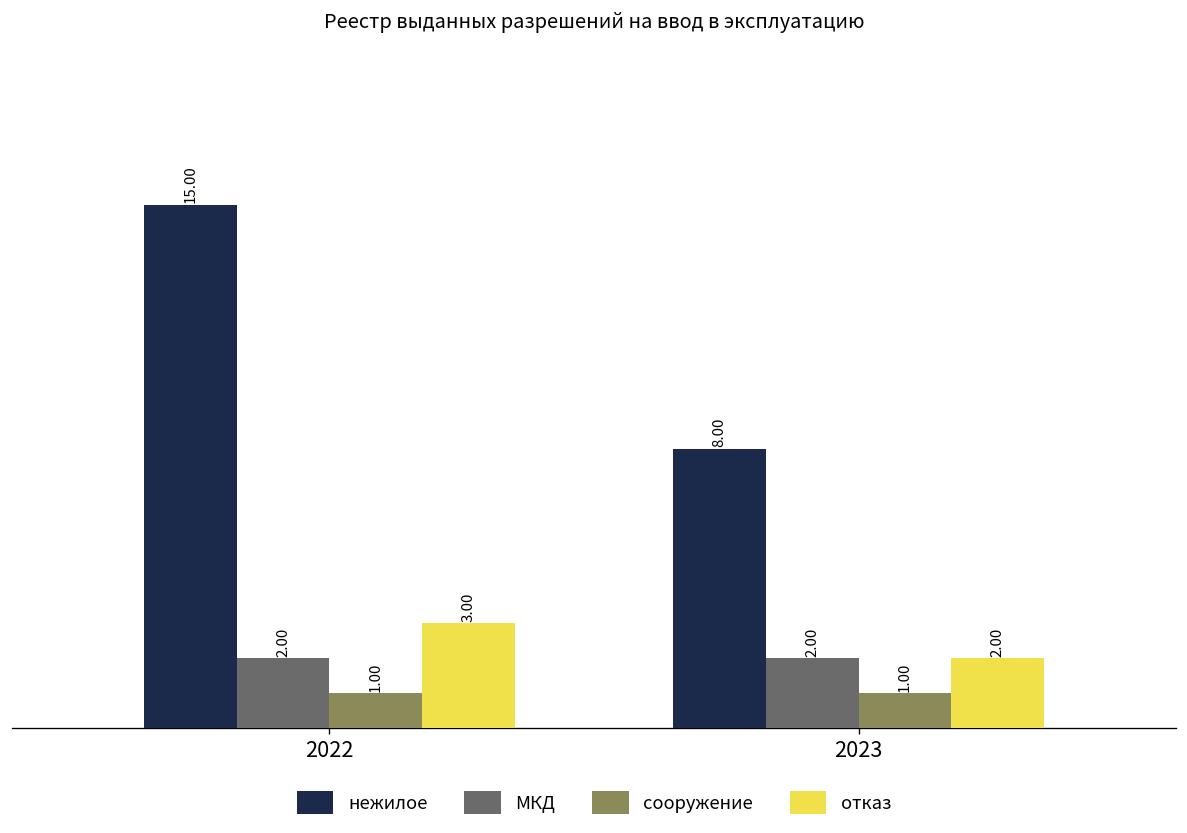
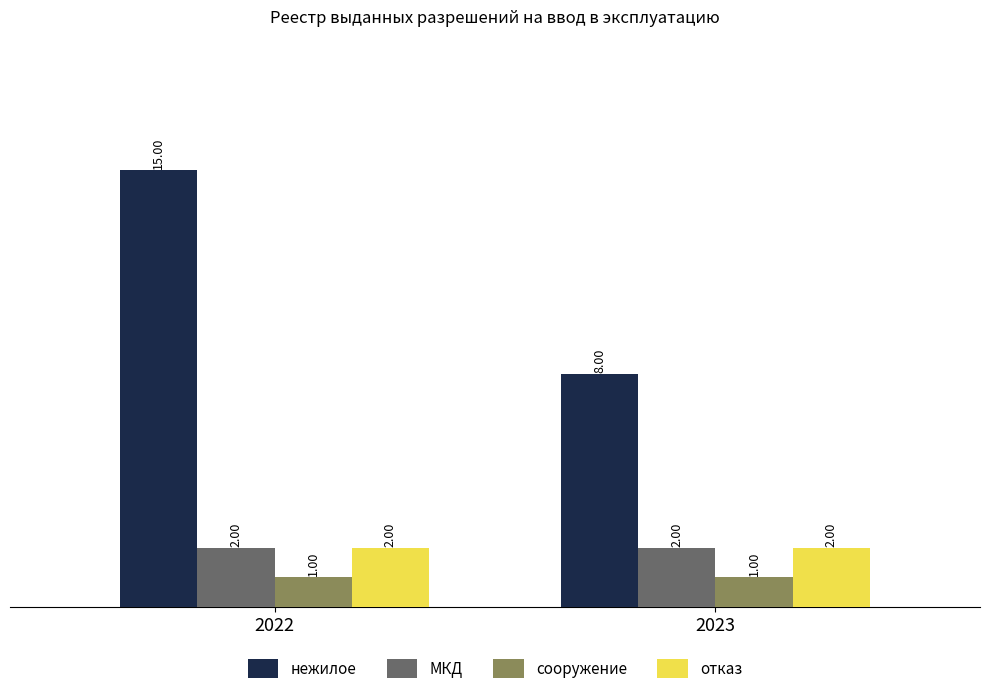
отказ, 2022: 3.00 -> 2.00
